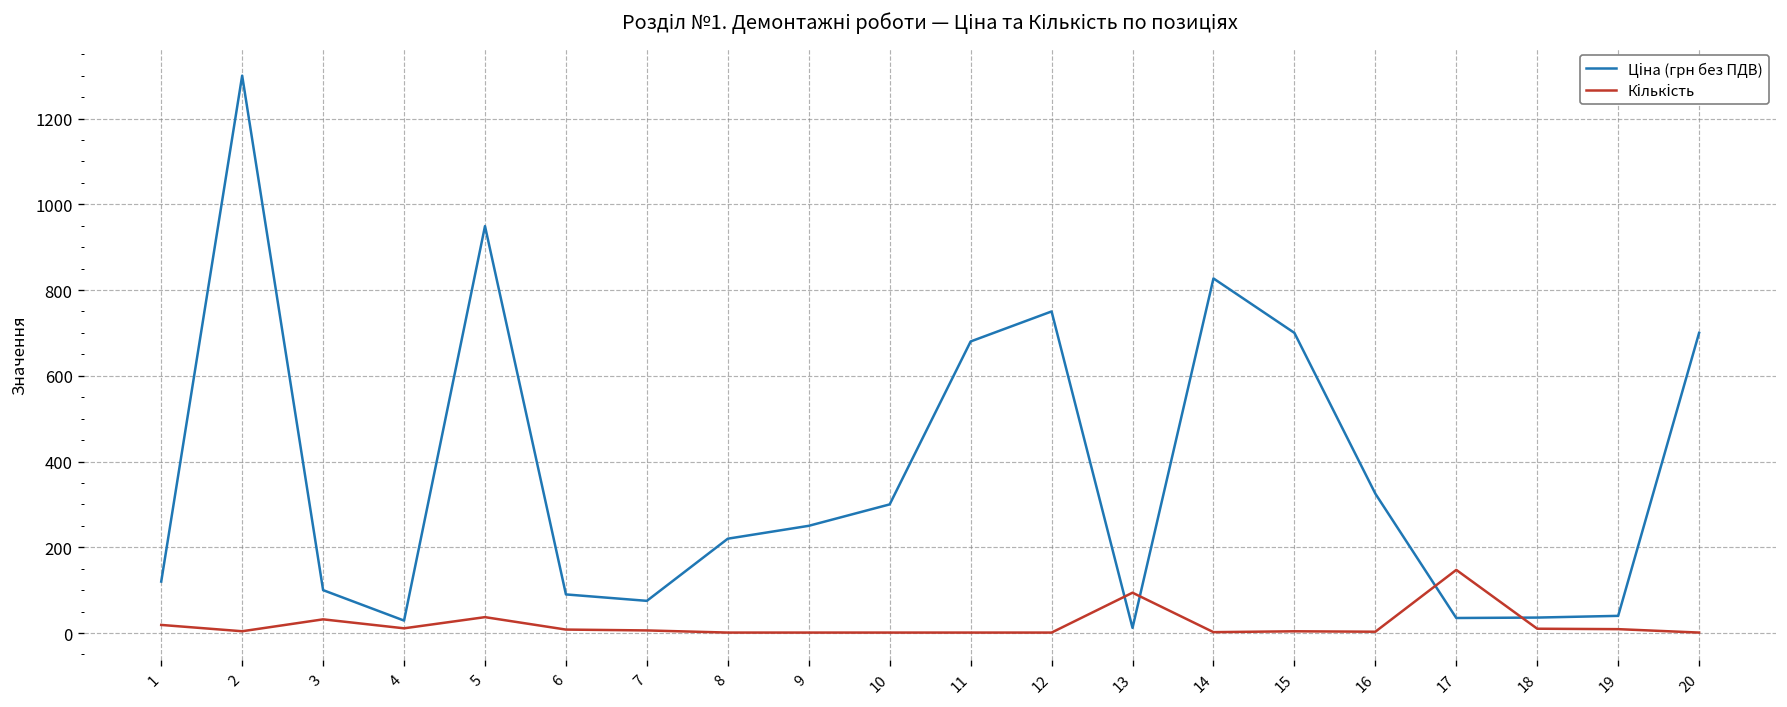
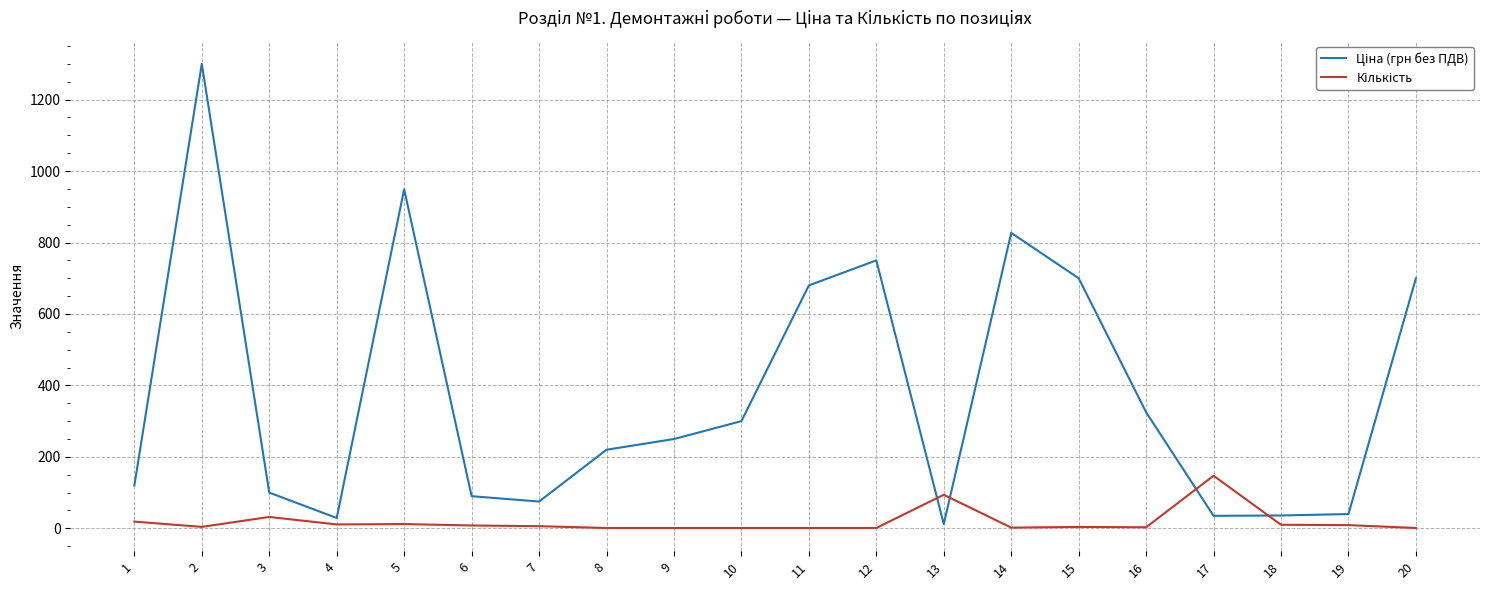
Кількість, 5: 40 -> 10
